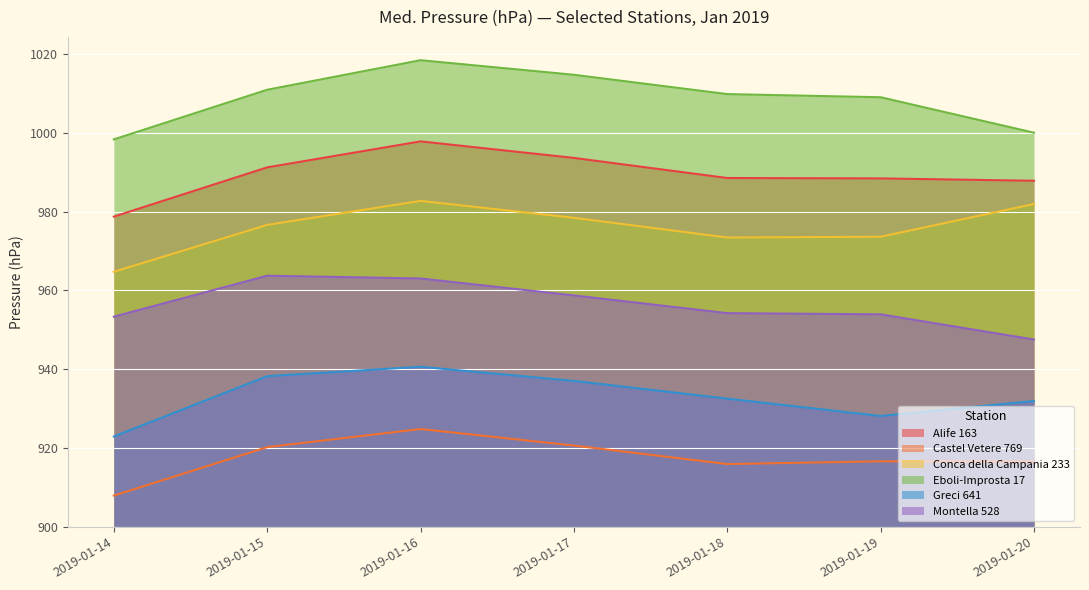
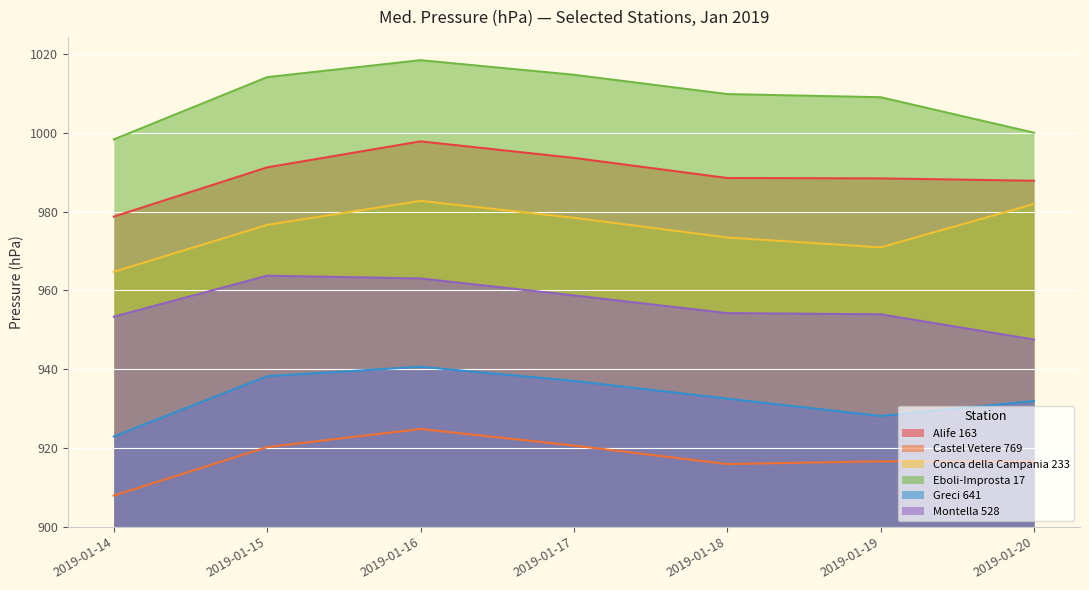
Eboli-Improsta 17, 2019-01-15: 1011 -> 1014
Conca della Campania 233, 2019-01-19: 974 -> 971
